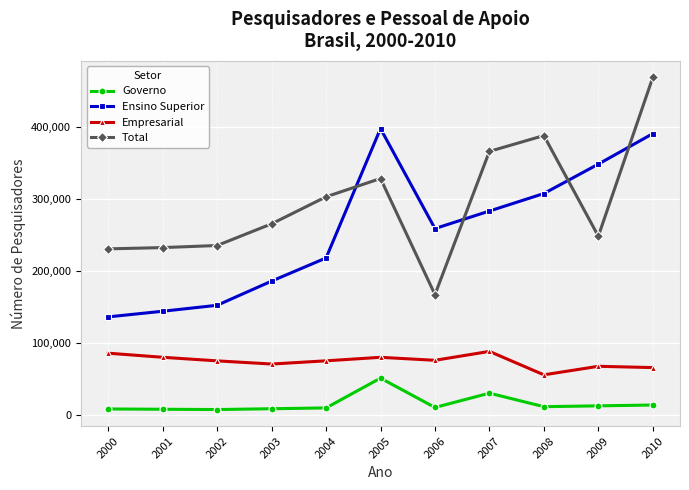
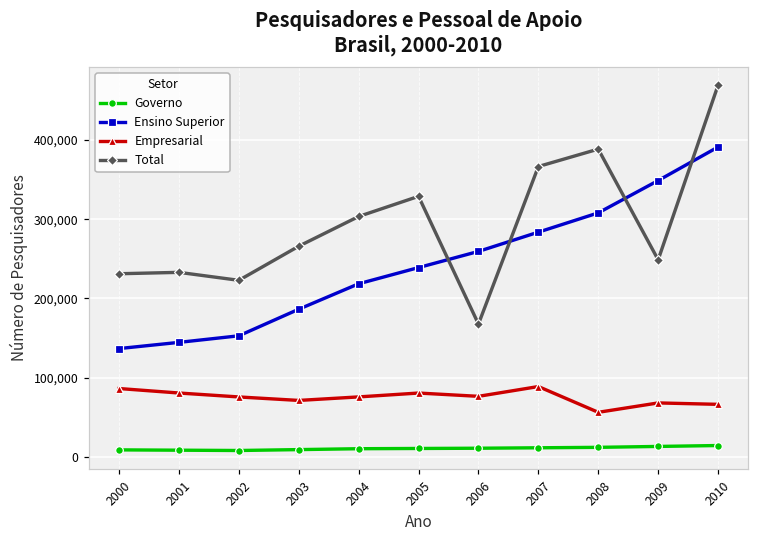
Total, 2002: 240,000 -> 220,000
Governo, 2005: 50,000 -> 10,000
Ensino Superior, 2005: 400,000 -> 240,000
Governo, 2007: 30,000 -> 10,000
